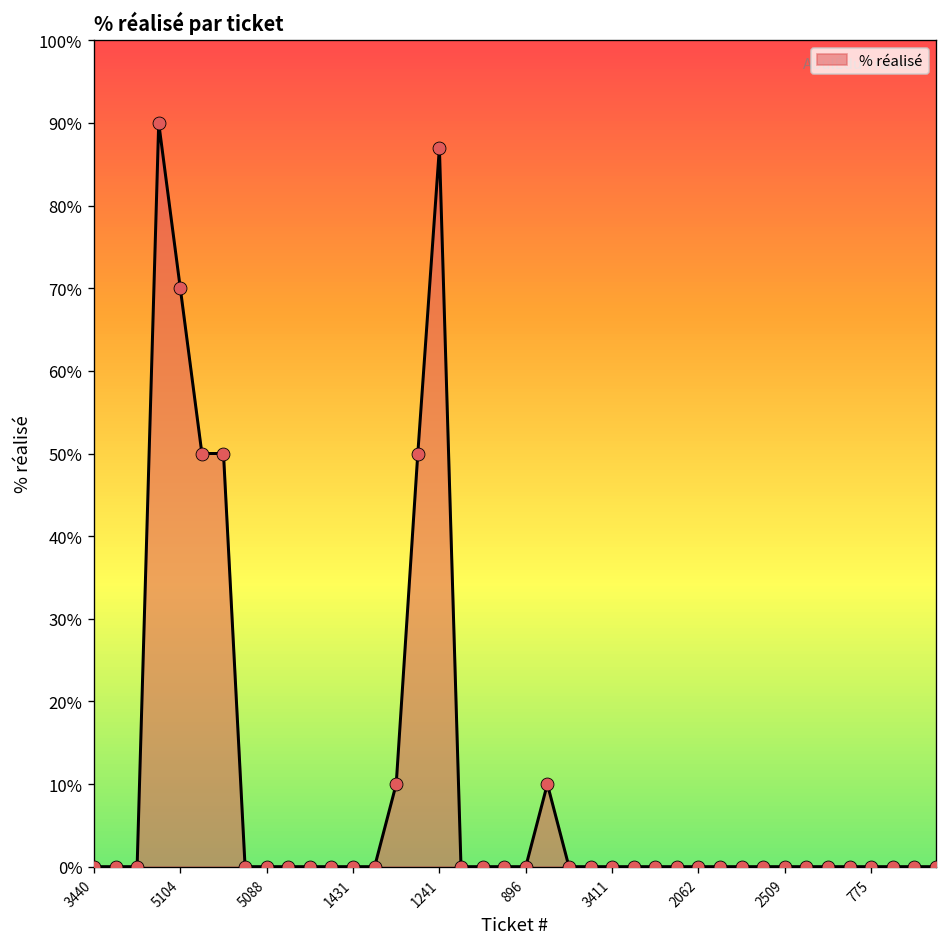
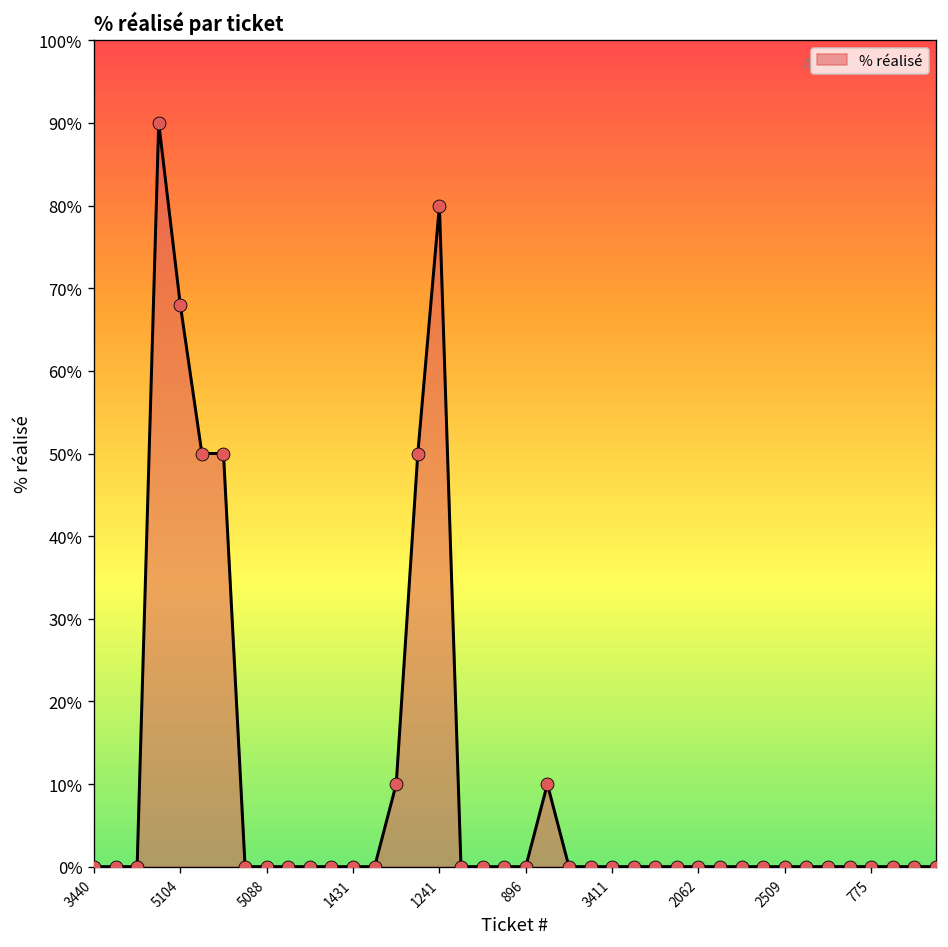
5104: 70% -> 68%
1241: 87% -> 80%
